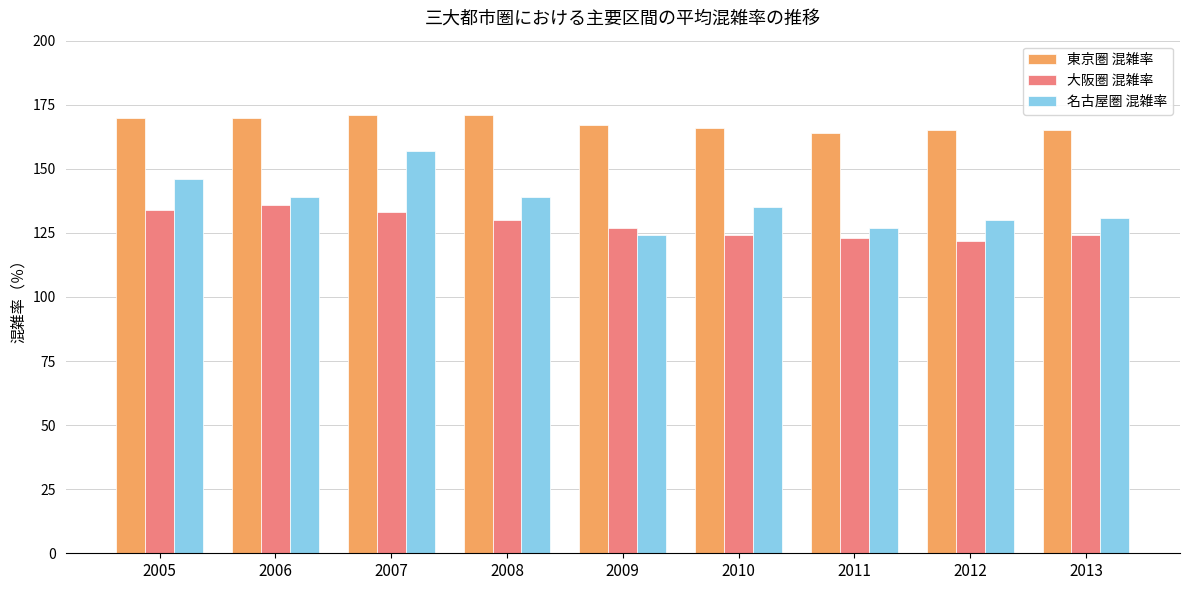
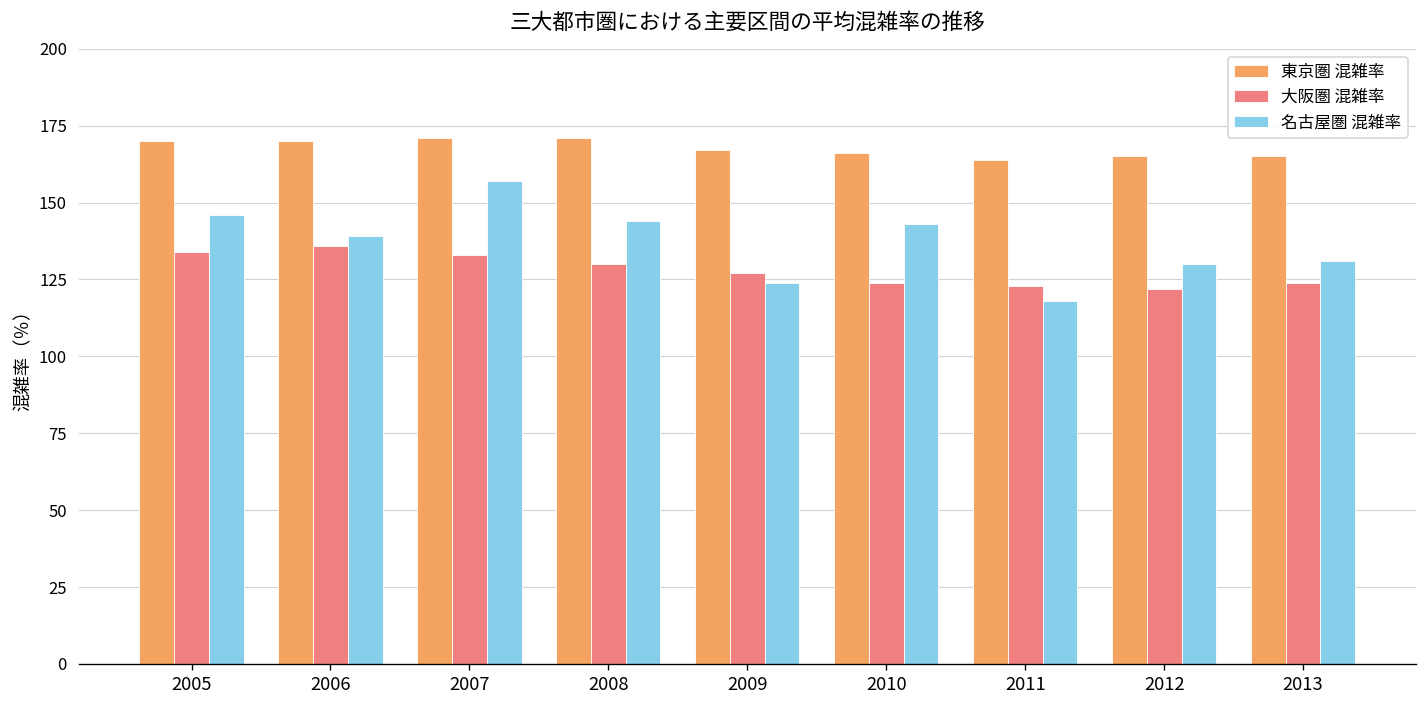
名古屋圏 混雑率, 2008: 139 -> 144
名古屋圏 混雑率, 2010: 135 -> 143
名古屋圏 混雑率, 2011: 127 -> 118
